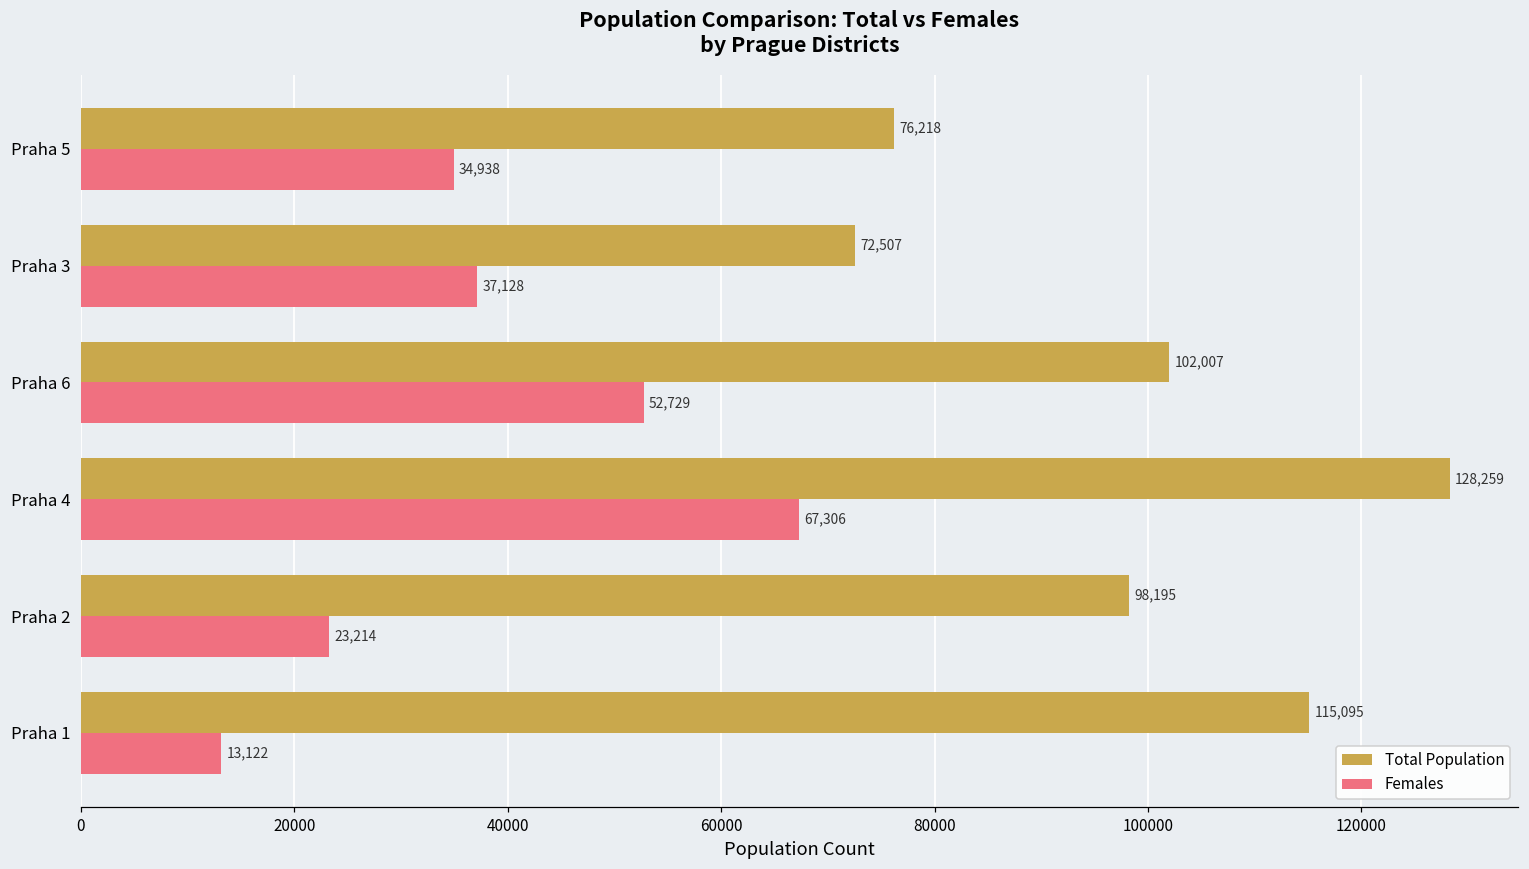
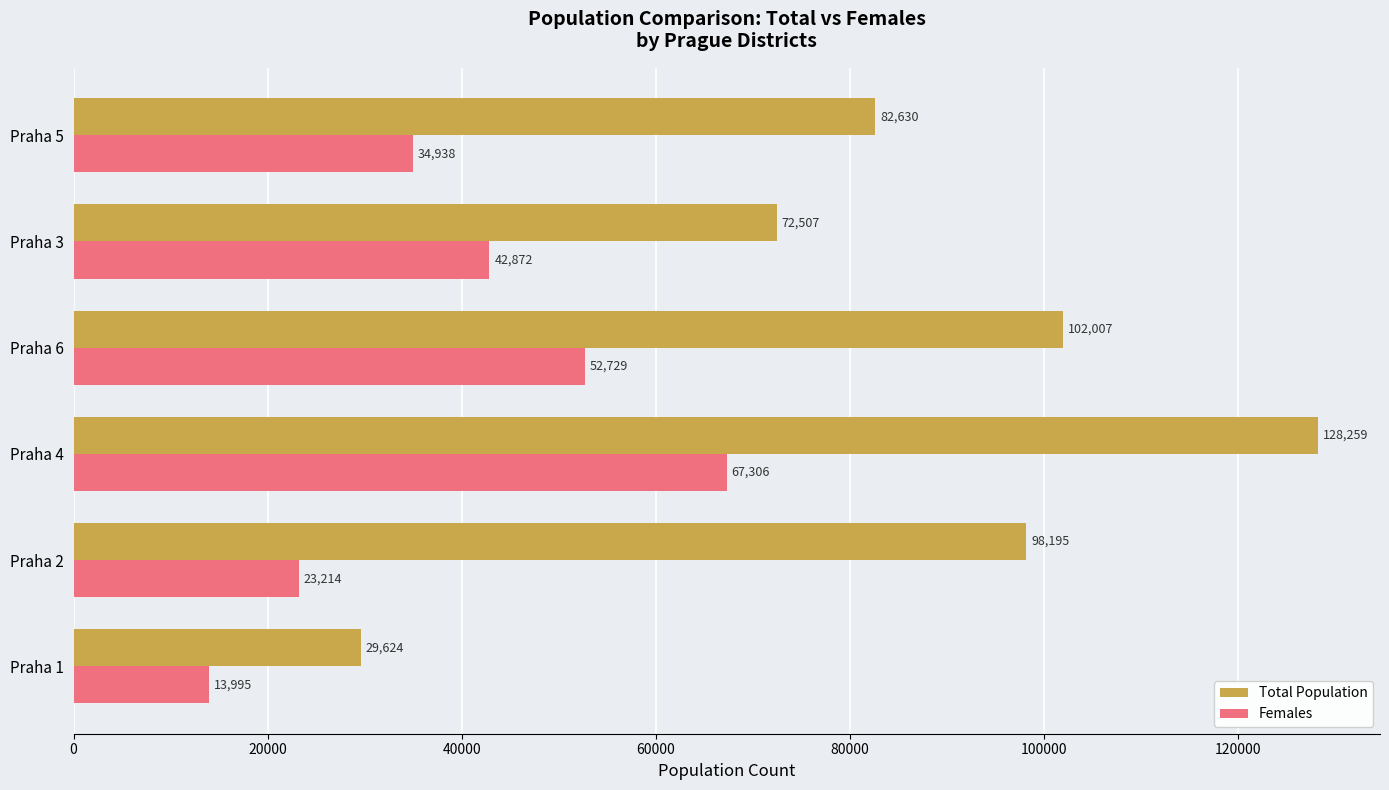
Total Population, Praha 5: 76,218 -> 82,630
Females, Praha 3: 37,128 -> 42,872
Total Population, Praha 1: 115,095 -> 29,624
Females, Praha 1: 13,122 -> 13,995
